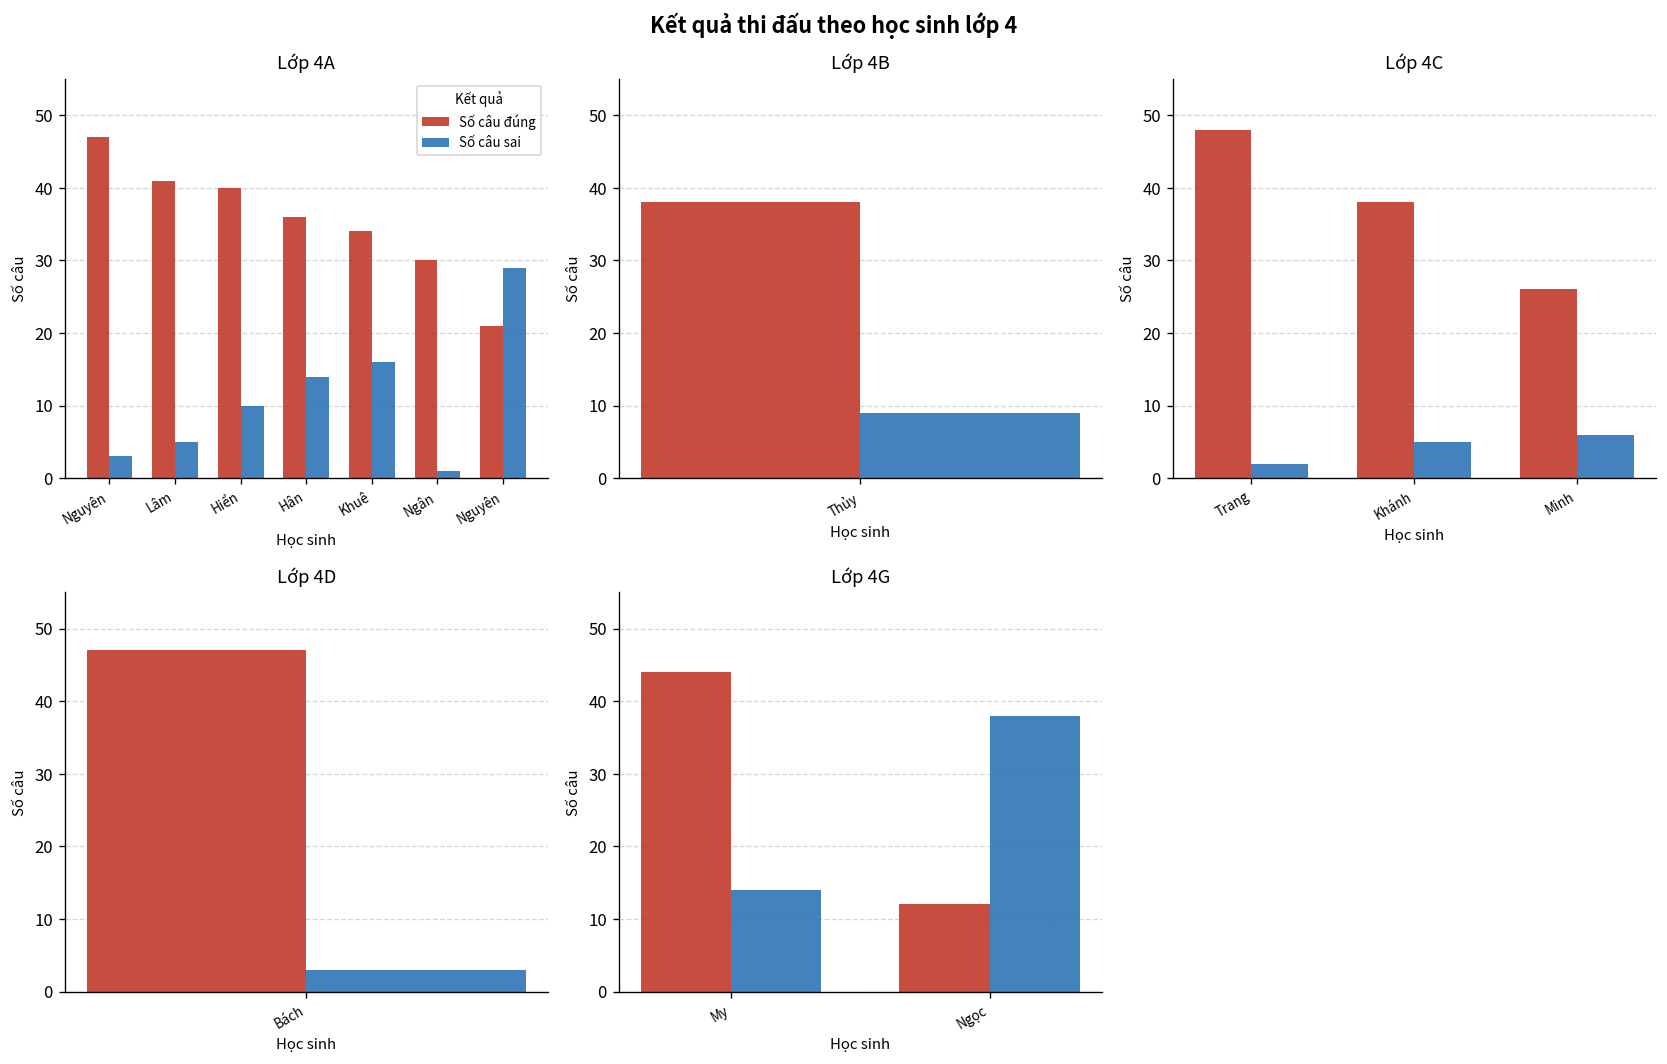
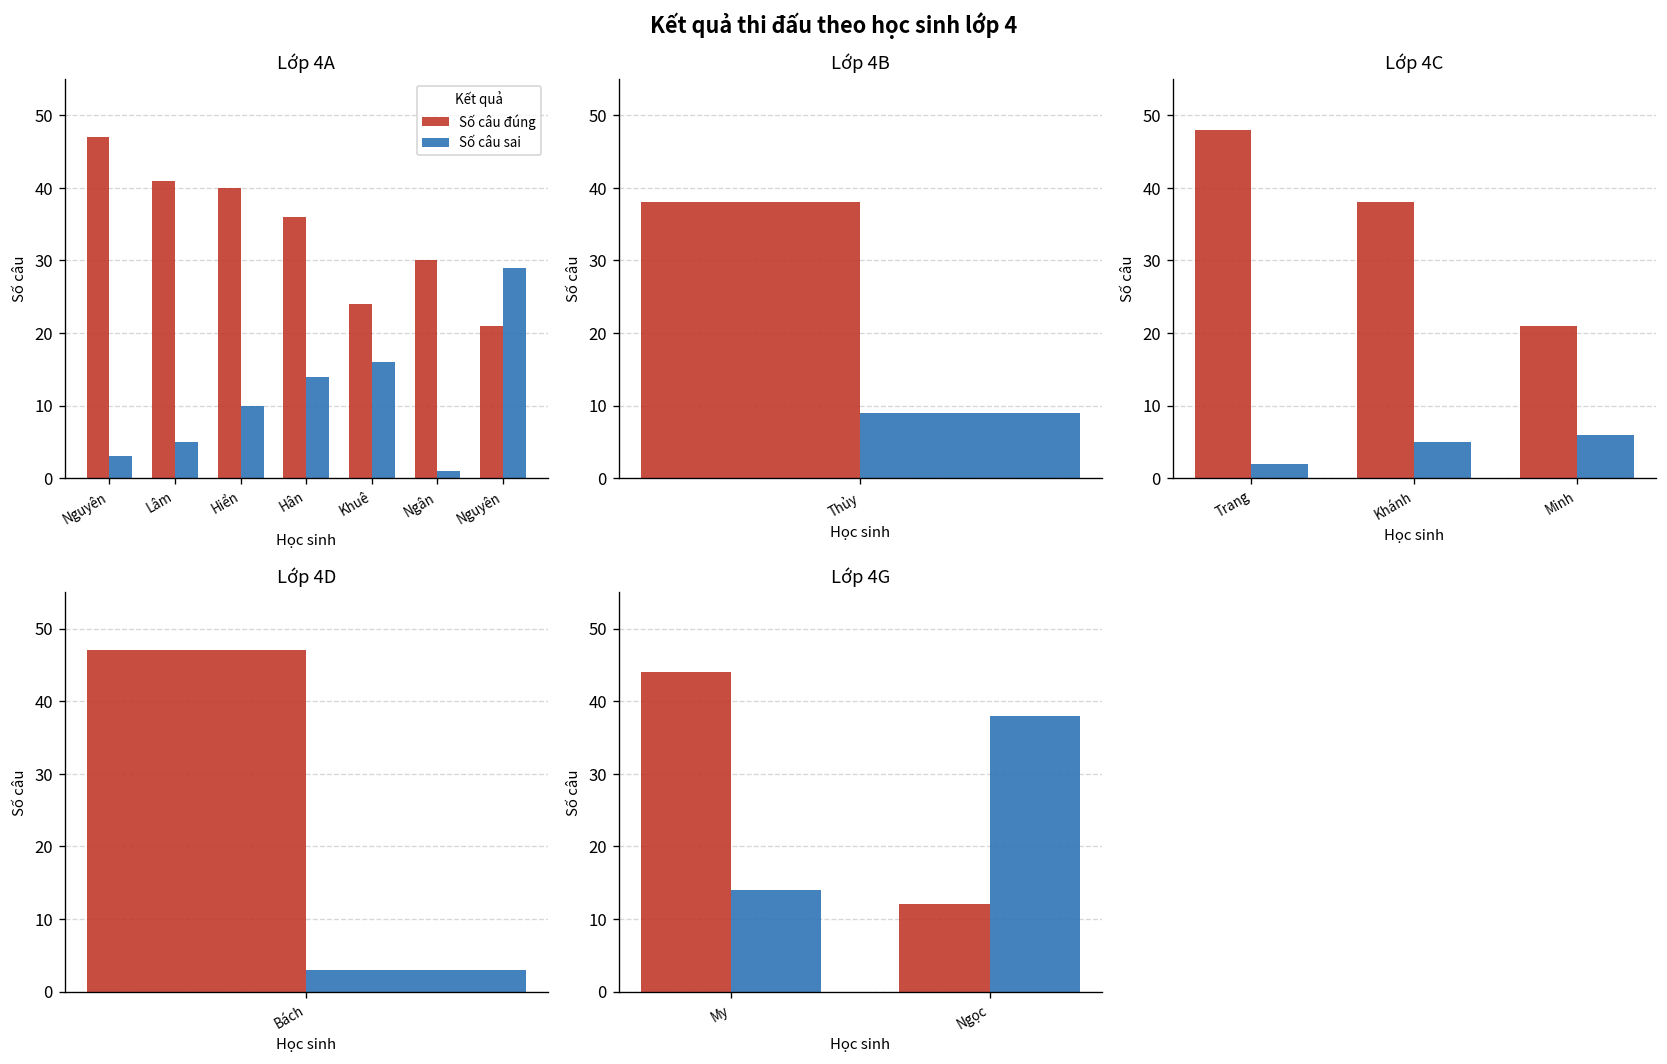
Lớp 4A, Số câu đúng, Khuê: 34 -> 24
Lớp 4C, Số câu đúng, Minh: 26 -> 21
